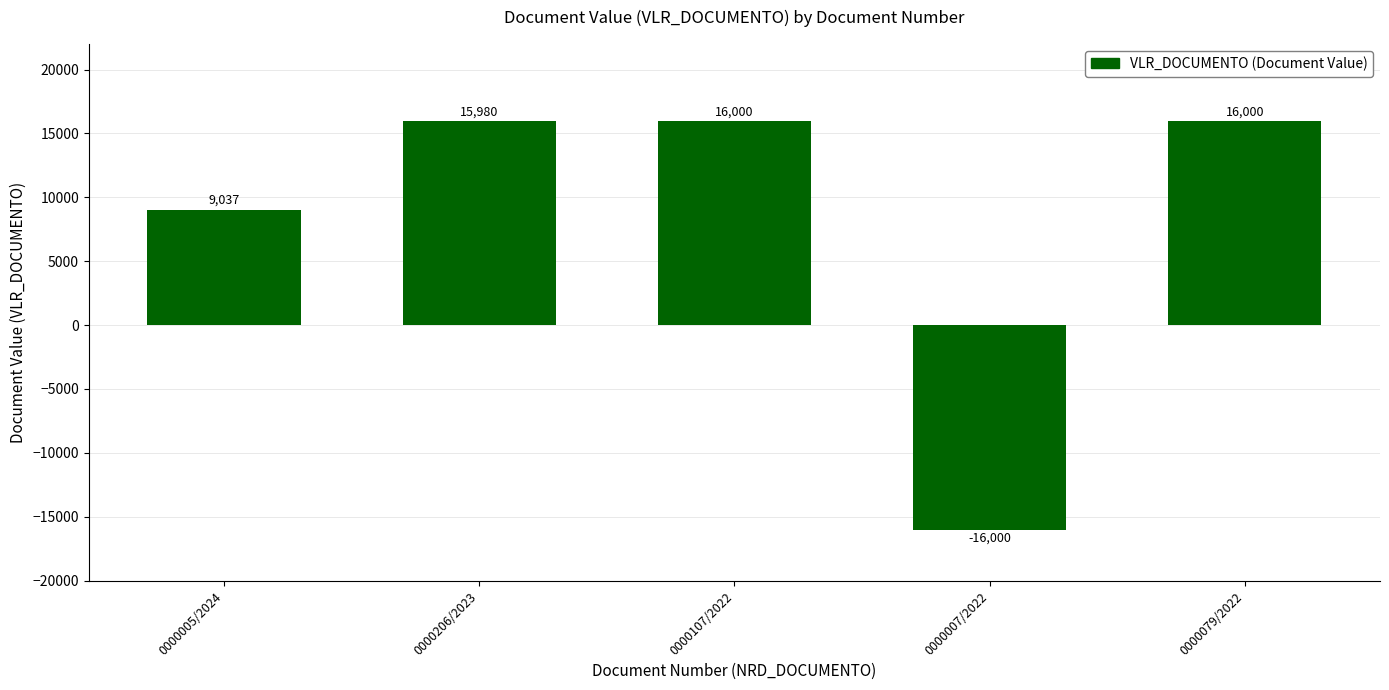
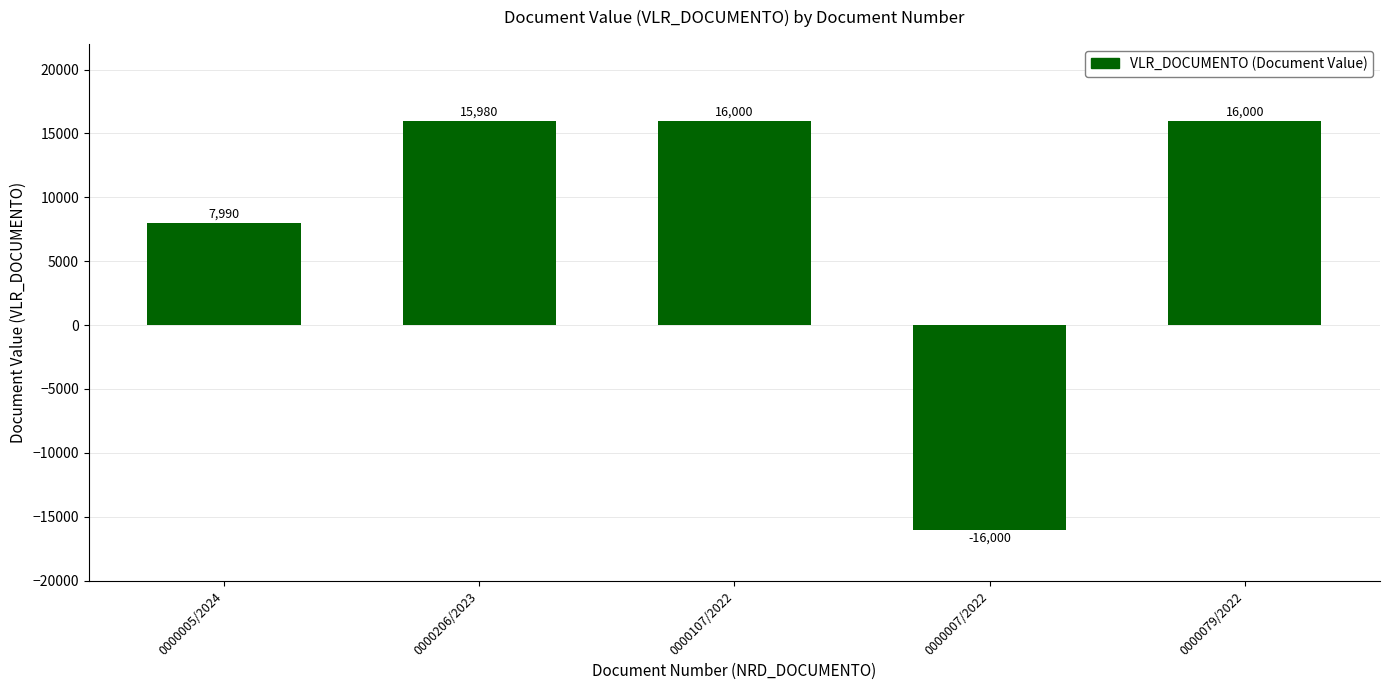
0000005/2024: 9,037 -> 7,990
